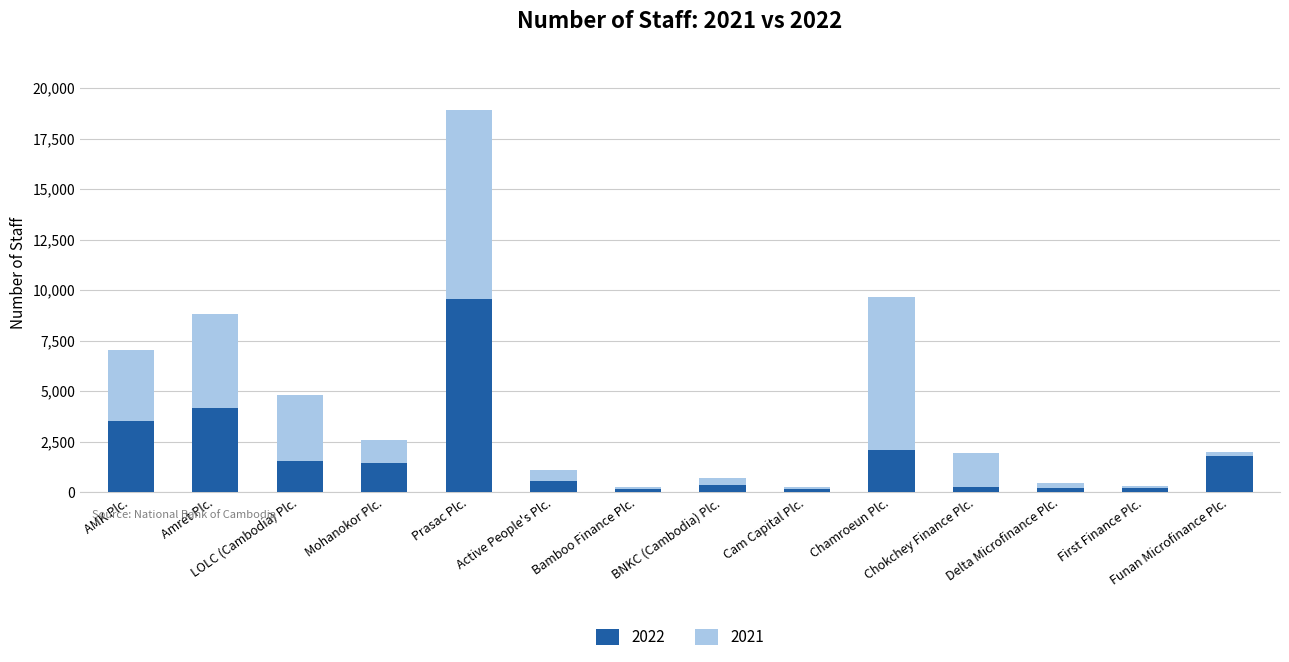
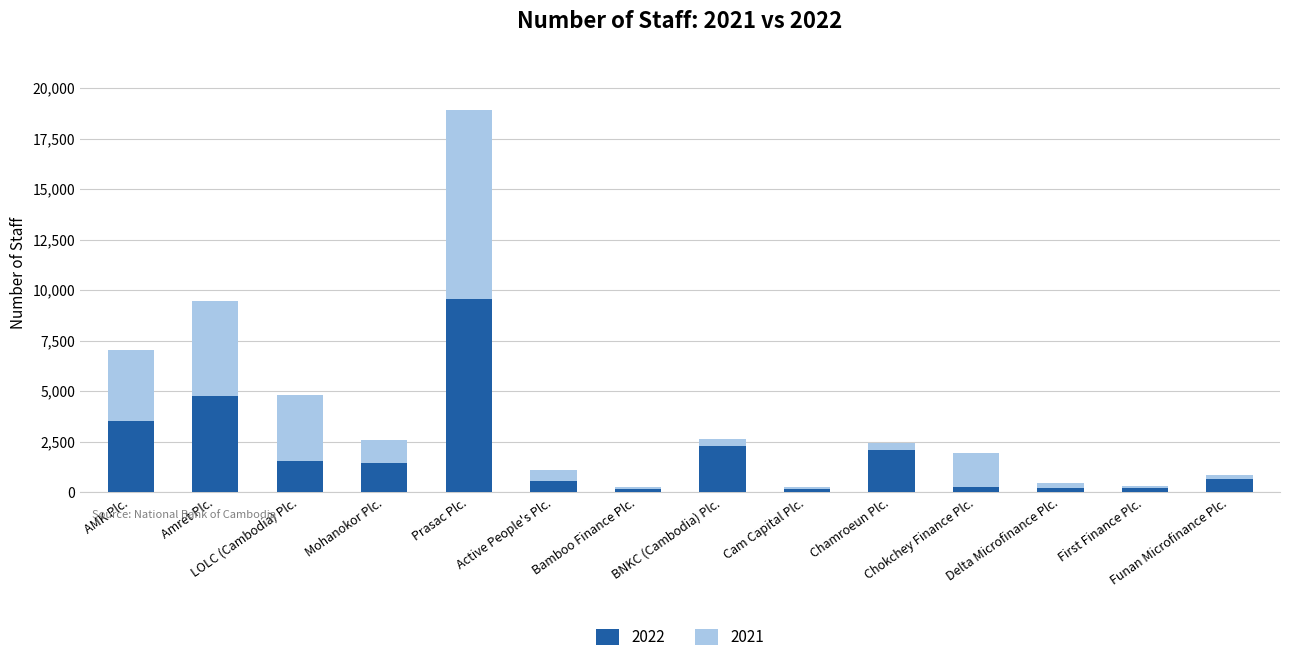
2022, Amret Plc.: 4,100 -> 4,800
2022, BNKC (Cambodia) Plc.: 400 -> 2,300
2021, Chamroeun Plc.: 7,600 -> 400
2022, Funan Microfinance Plc.: 1,800 -> 600
